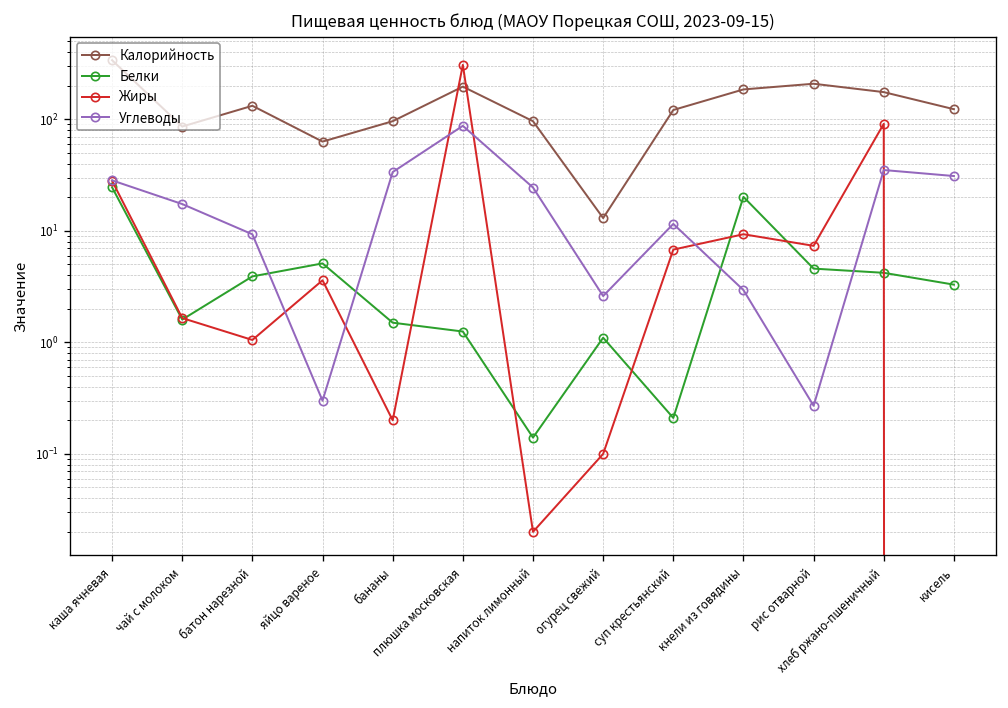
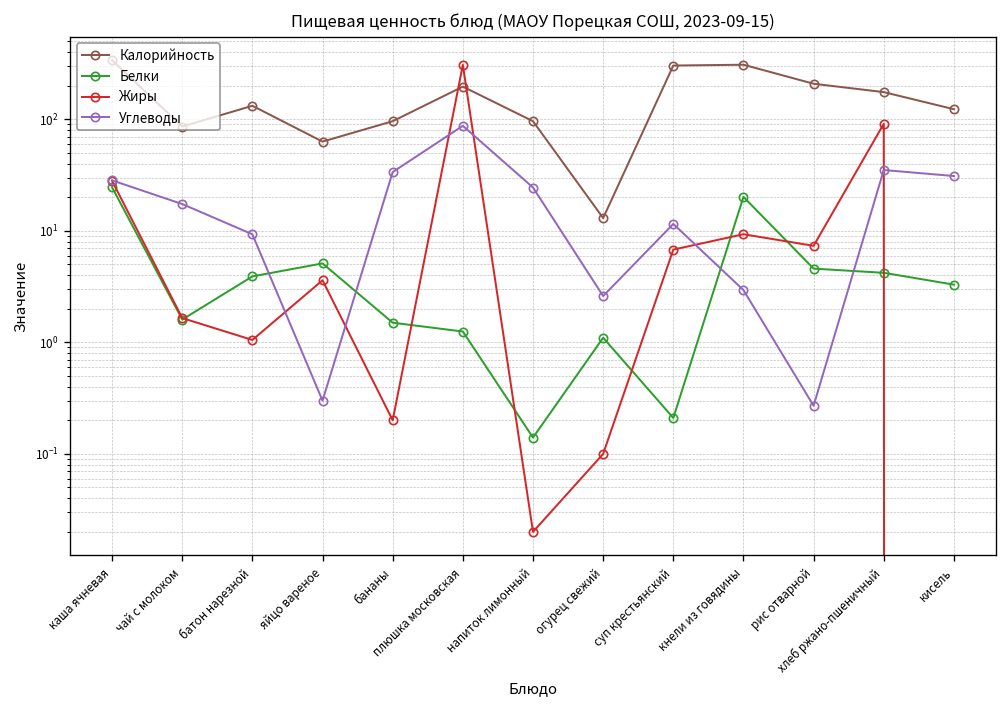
Калорийность, суп крестьянский: 120 -> 300
Калорийность, кнели из говядины: 190 -> 310
